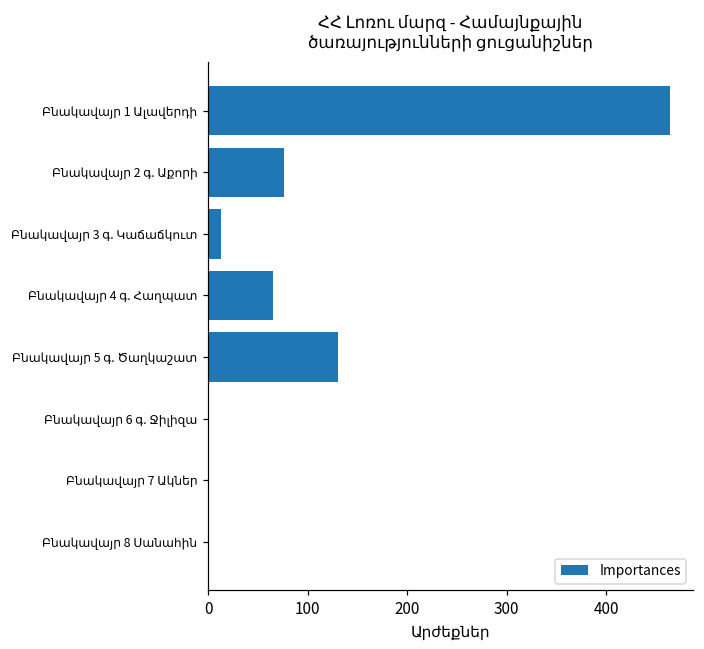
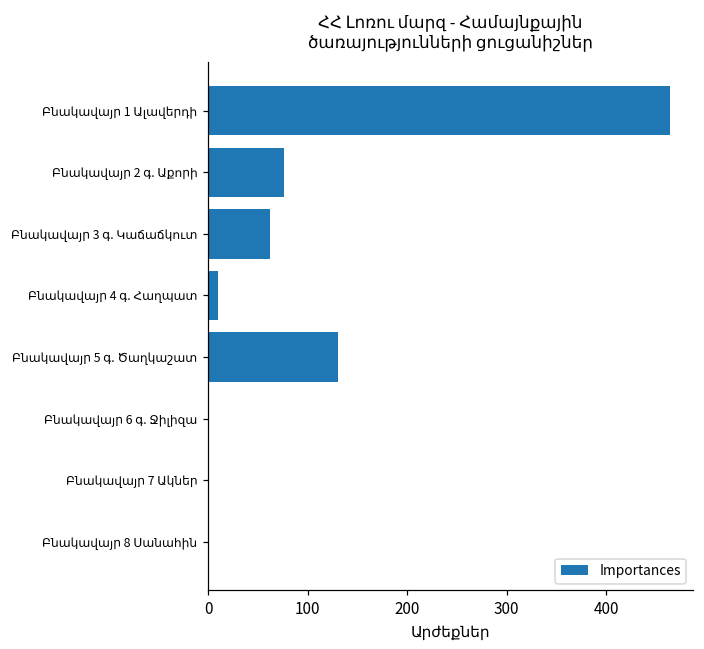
Բնակավայր 3 գ. Կաճաճկուտ: 10 -> 60
Բնակավայր 4 գ. Հաղպատ: 70 -> 10
